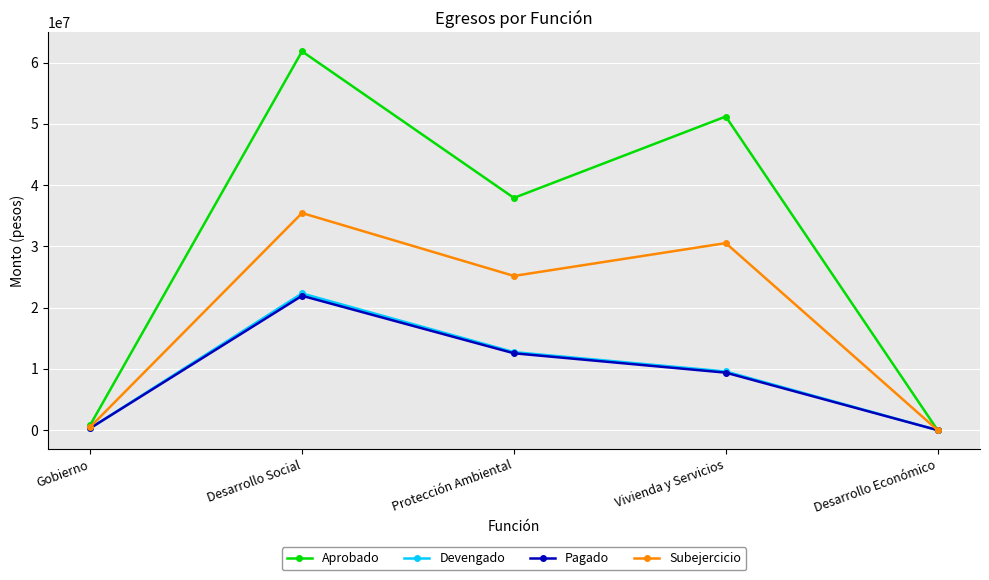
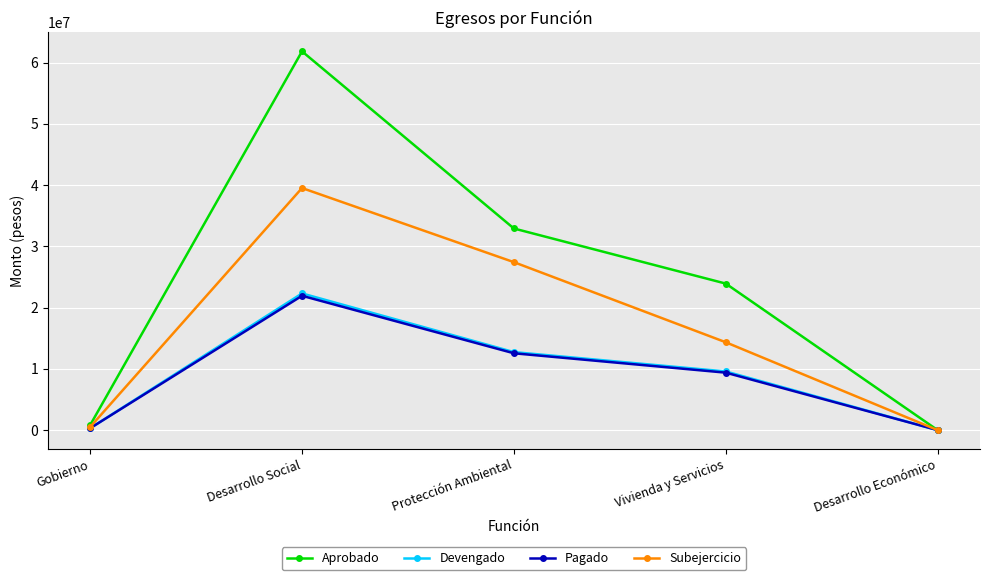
Subejercicio, Desarrollo Social: 35000000 -> 40000000
Aprobado, Protección Ambiental: 38000000 -> 33000000
Subejercicio, Protección Ambiental: 25000000 -> 27000000
Aprobado, Vivienda y Servicios: 51000000 -> 24000000
Subejercicio, Vivienda y Servicios: 31000000 -> 14000000
